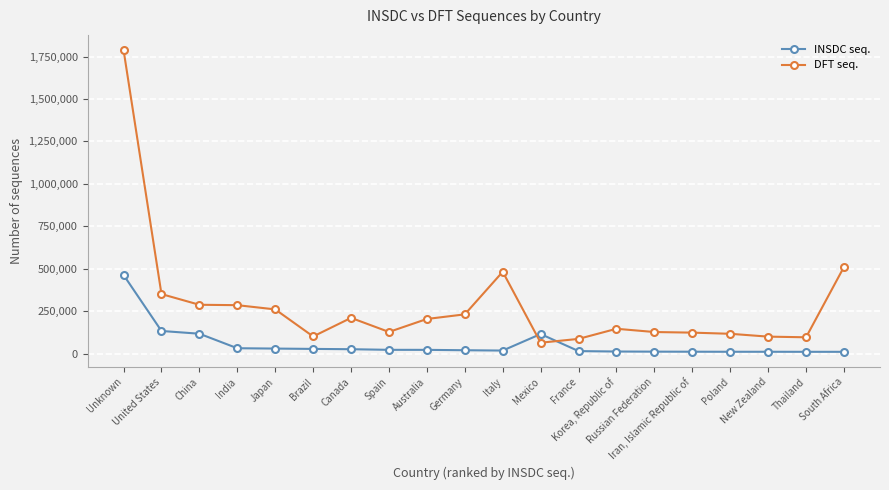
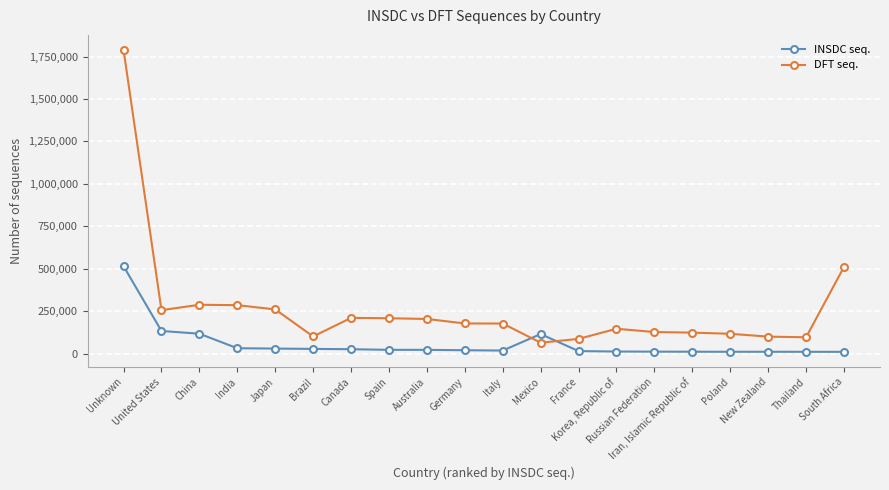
INSDC seq., Unknown: 460,000 -> 520,000
DFT seq., United States: 350,000 -> 260,000
DFT seq., Spain: 130,000 -> 210,000
DFT seq., Germany: 230,000 -> 180,000
DFT seq., Italy: 480,000 -> 180,000
